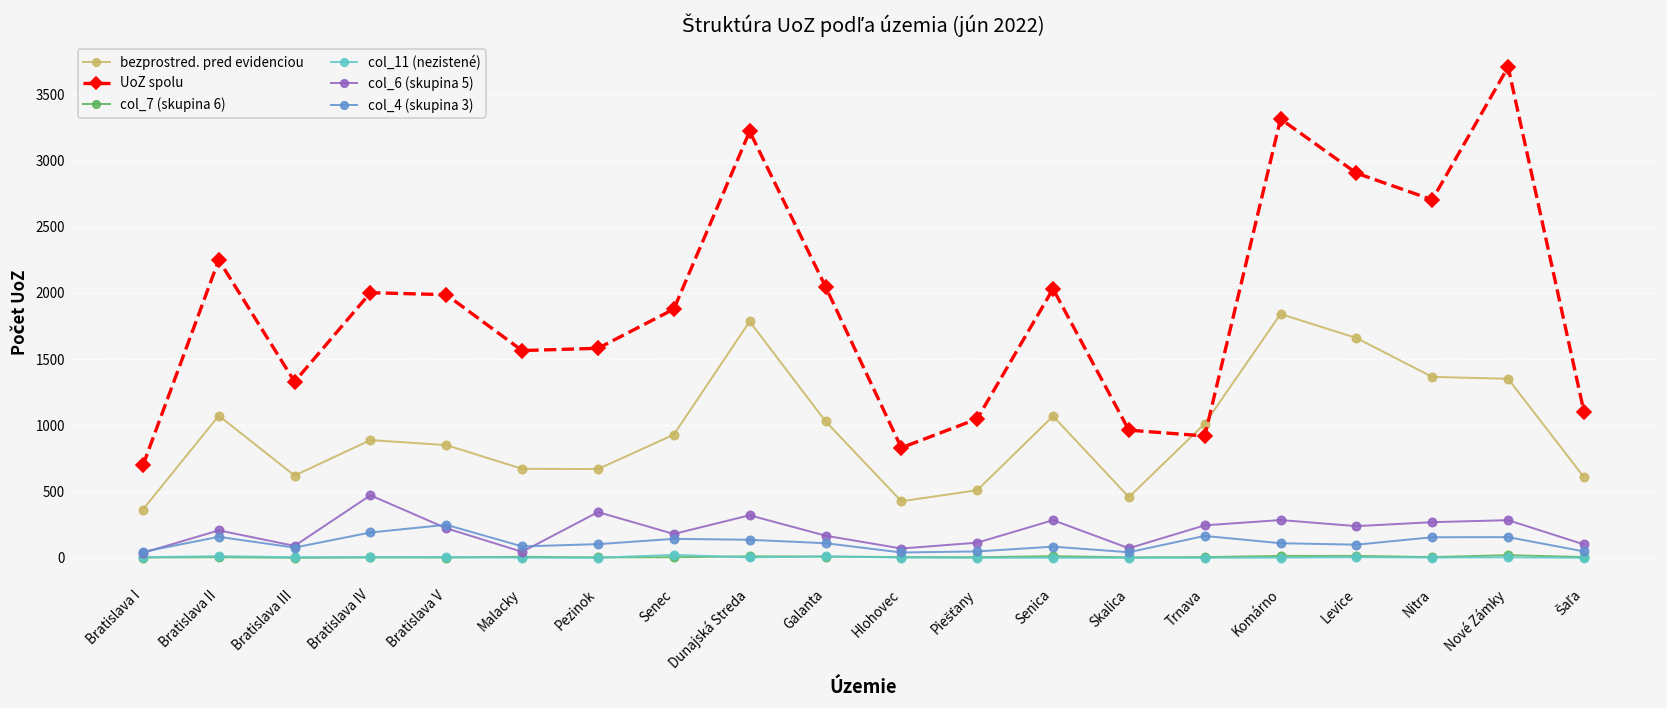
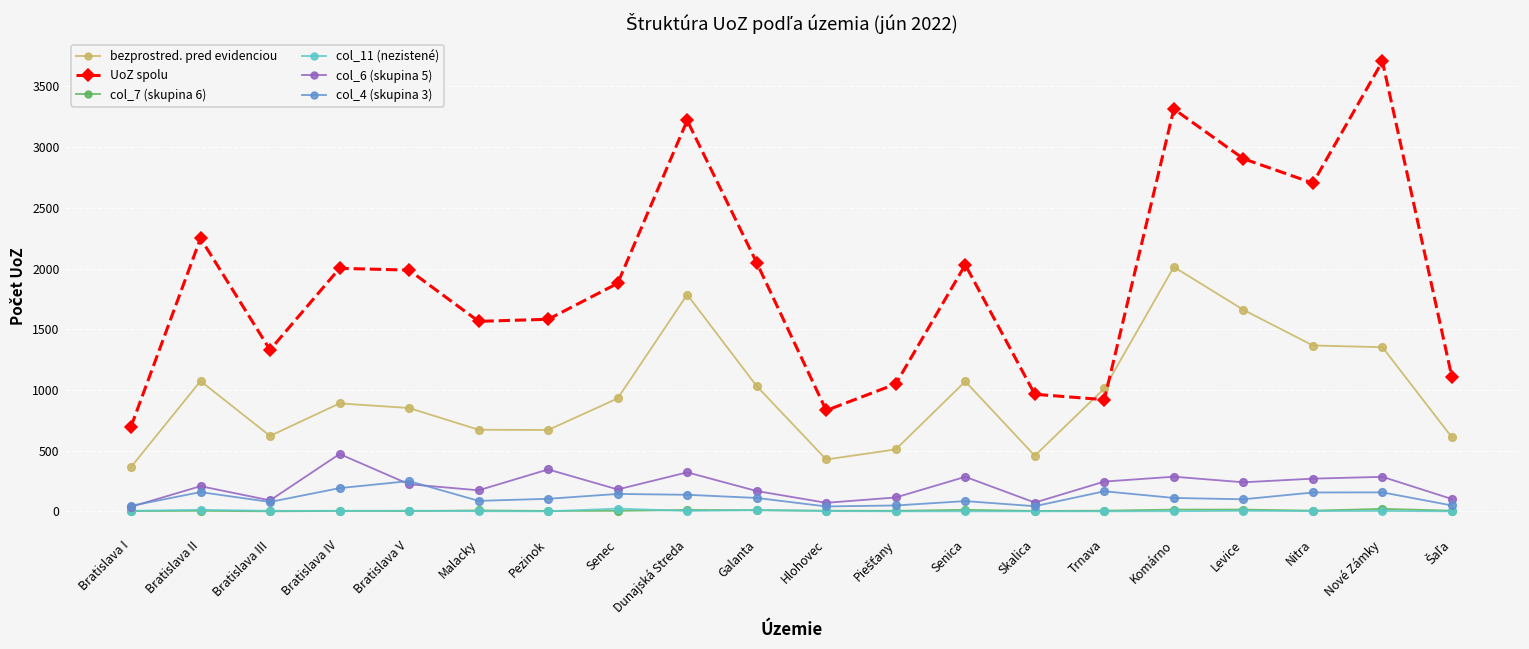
col_6 (skupina 5), Malacky: 50 -> 170
bezprostred. pred evidenciou, Komárno: 1840 -> 2010
